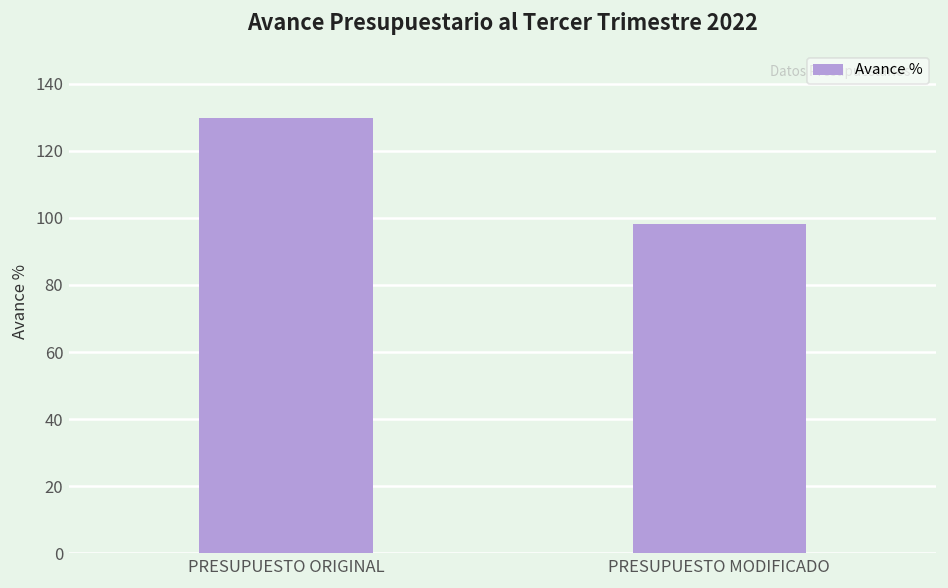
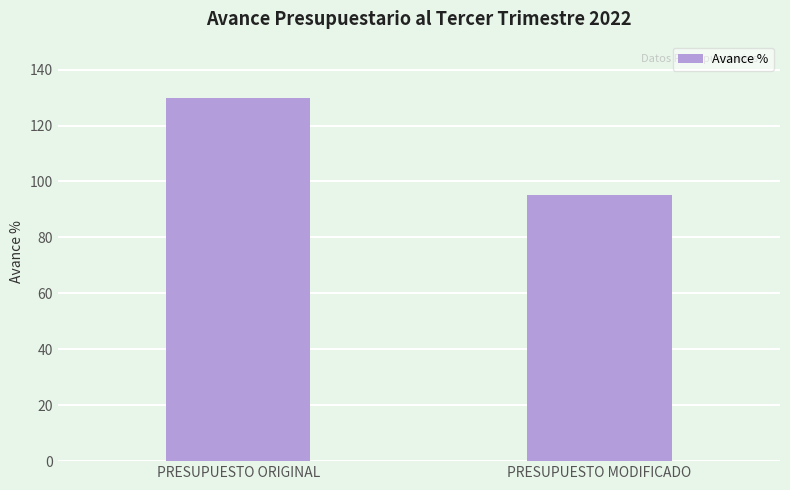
PRESUPUESTO MODIFICADO: 98 -> 95
